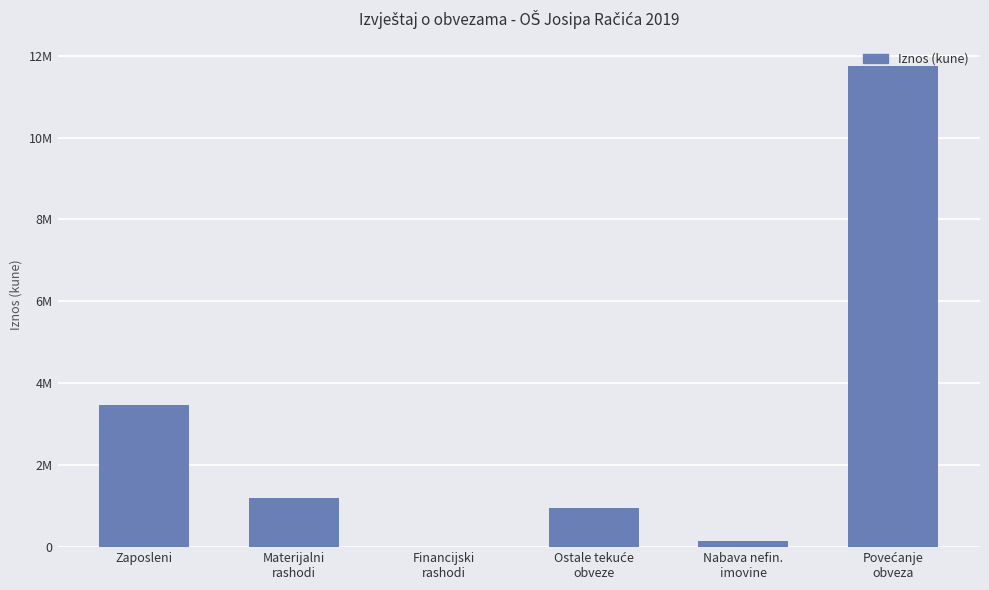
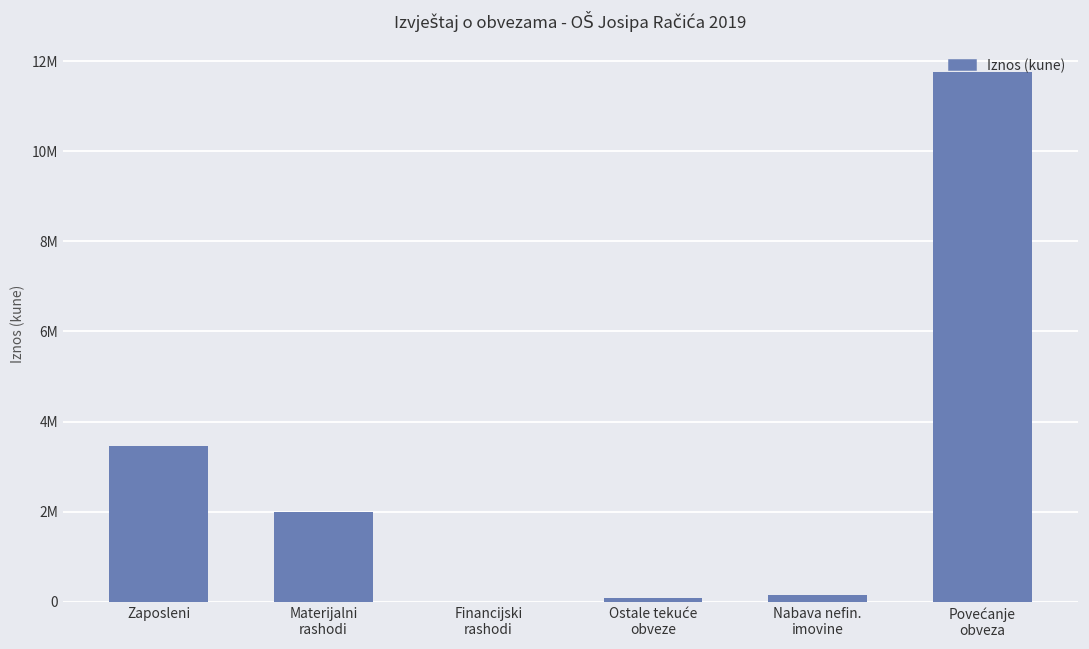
Materijalni rashodi: 1200000 -> 2000000
Ostale tekuće obveze: 900000 -> 100000
